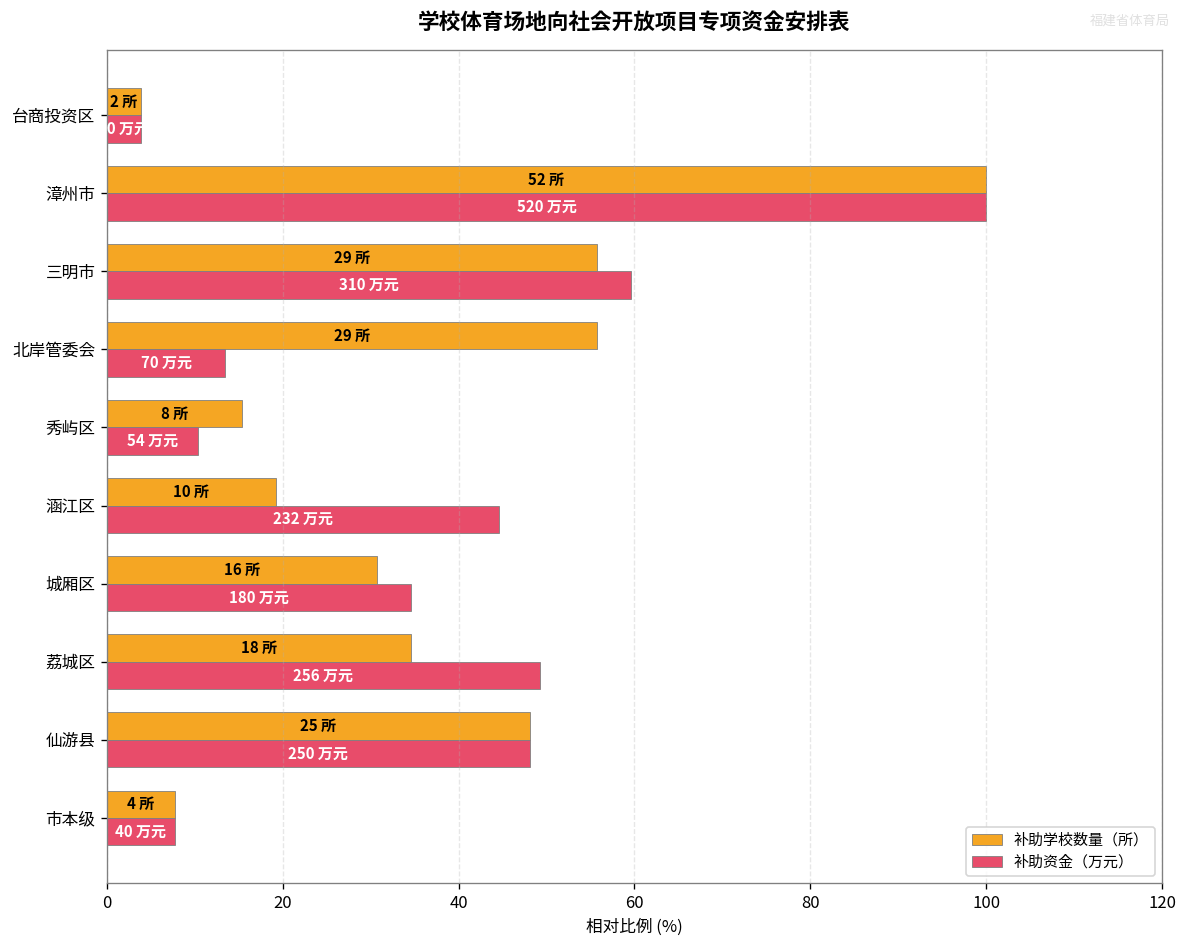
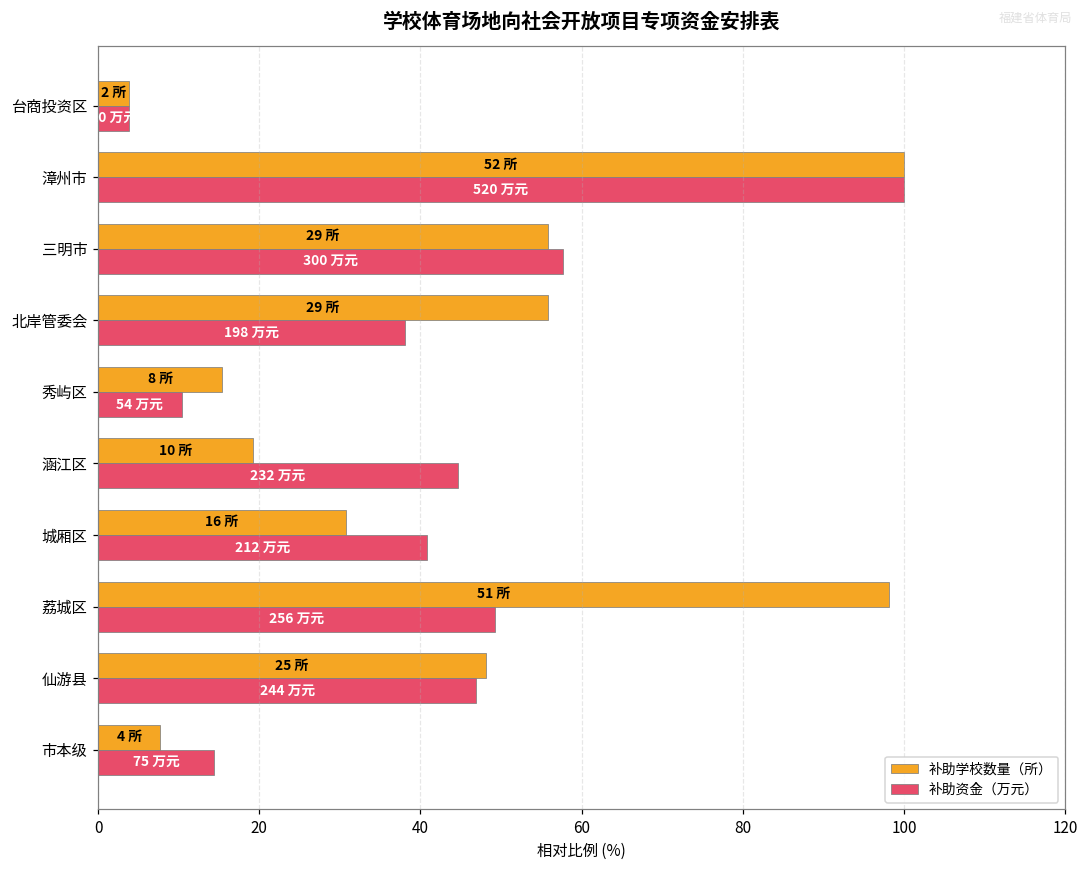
补助资金（万元）, 三明市: 310 -> 300
补助资金（万元）, 北岸管委会: 70 -> 198
补助资金（万元）, 城厢区: 180 -> 212
补助学校数量（所）, 荔城区: 18 -> 51
补助资金（万元）, 仙游县: 250 -> 244
补助资金（万元）, 市本级: 40 -> 75
